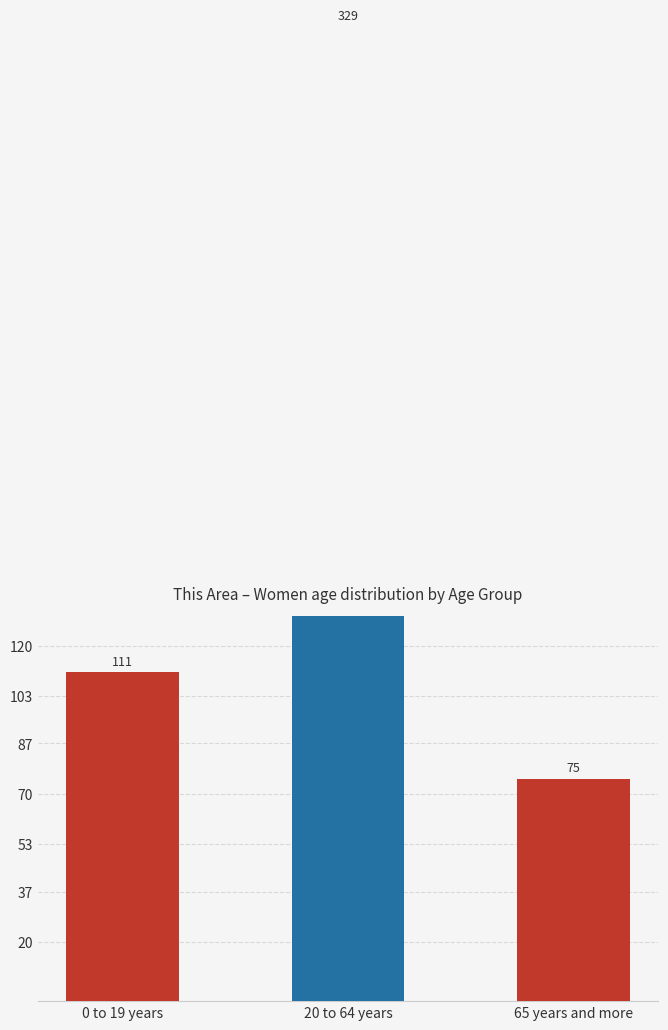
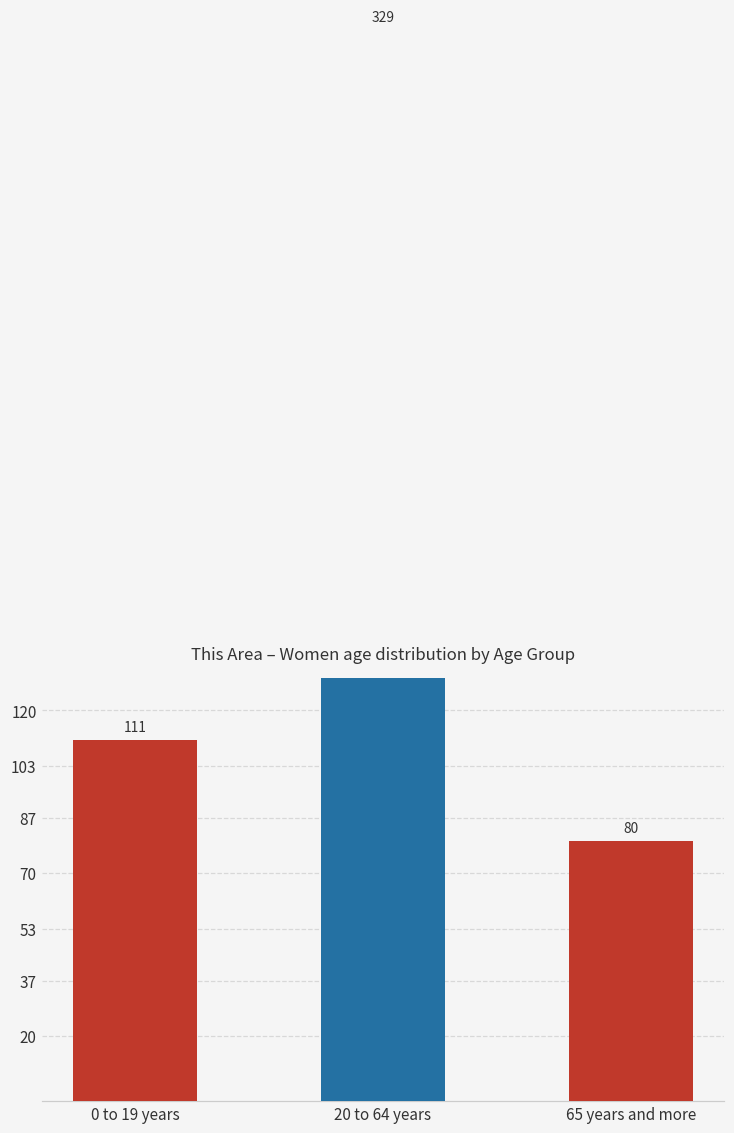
65 years and more: 75 -> 80
